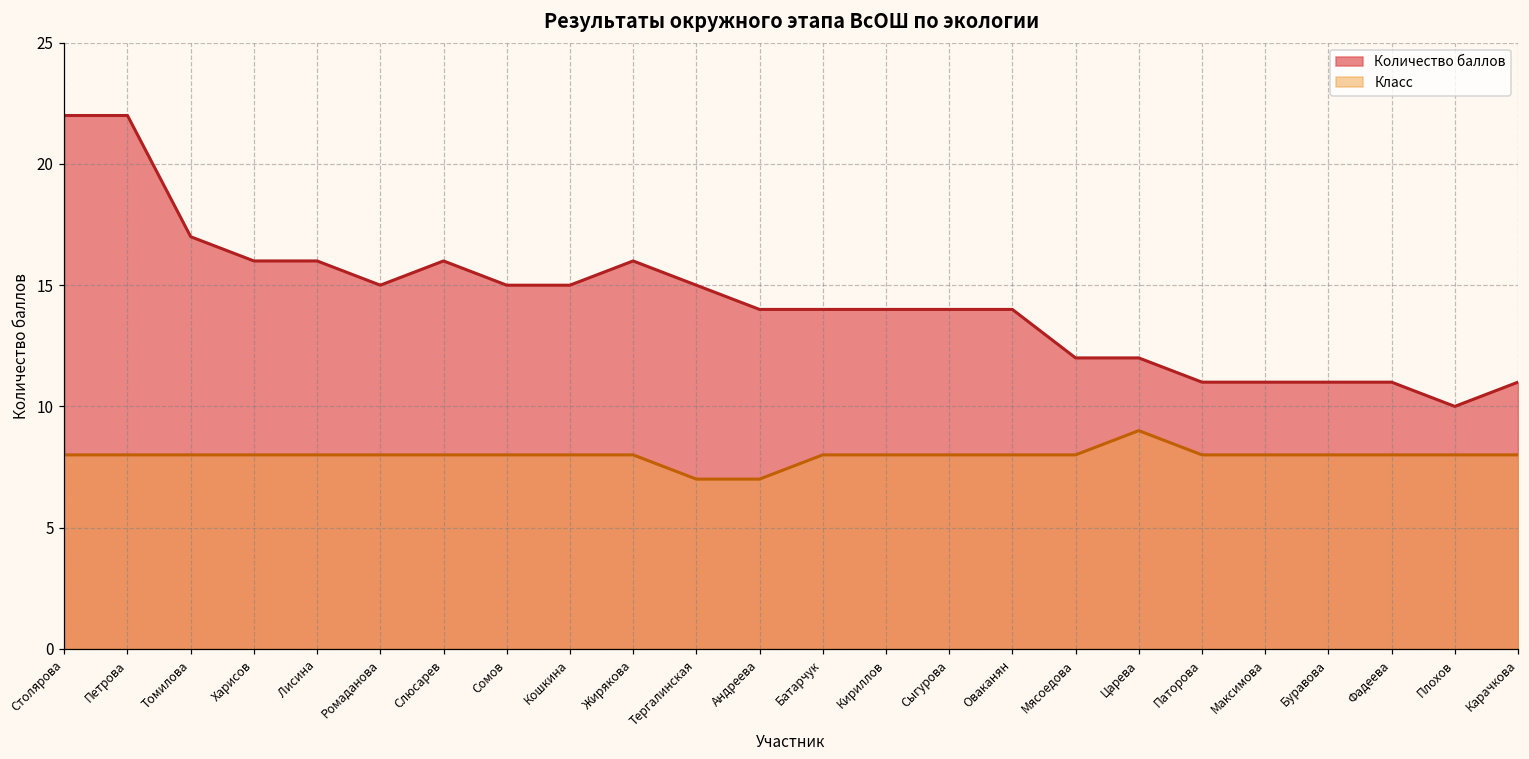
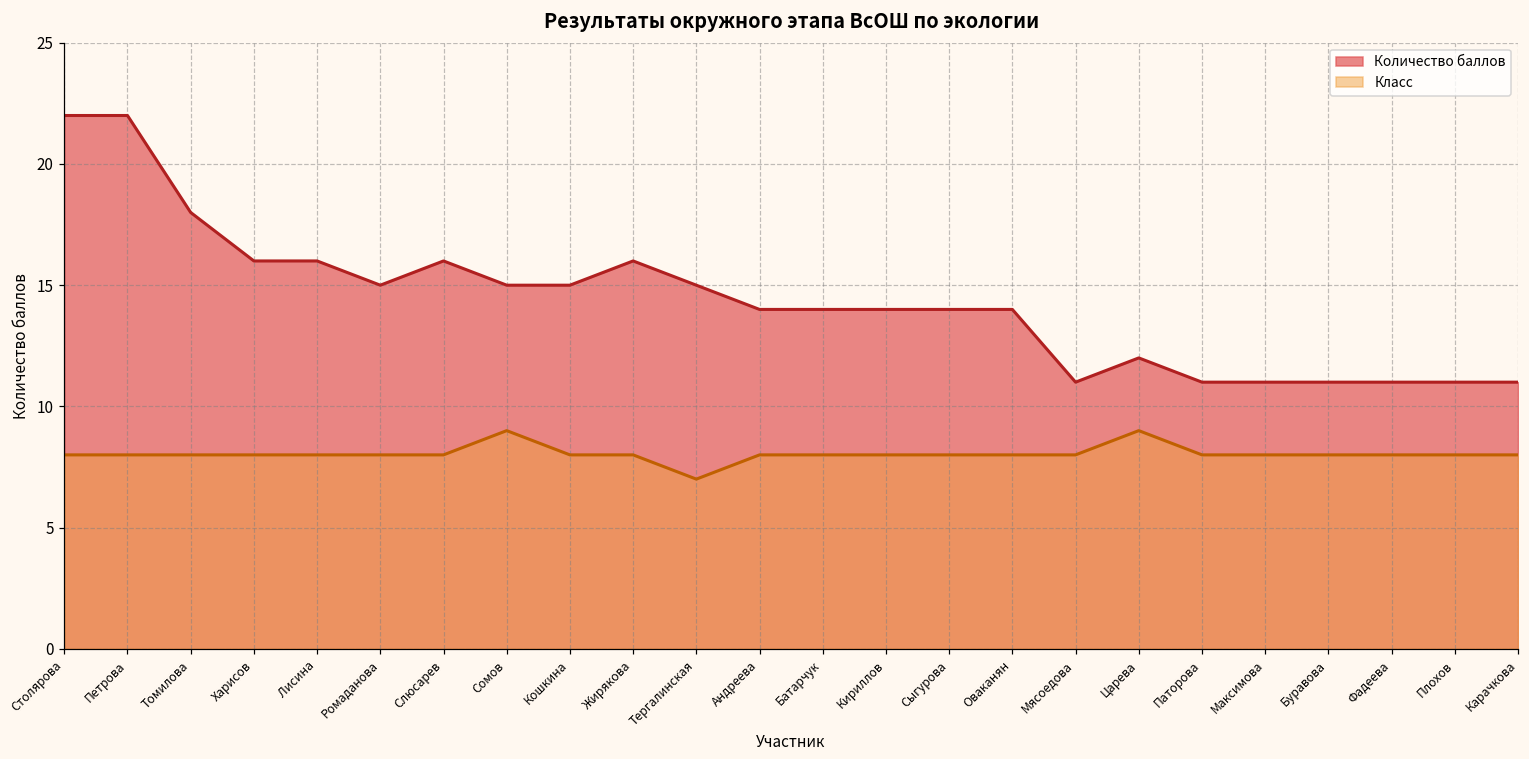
Количество баллов, Томилова: 17 -> 18
Класс, Сомов: 8 -> 9
Класс, Андреева: 7 -> 8
Количество баллов, Мясоедова: 12 -> 11
Количество баллов, Плохов: 10 -> 11
